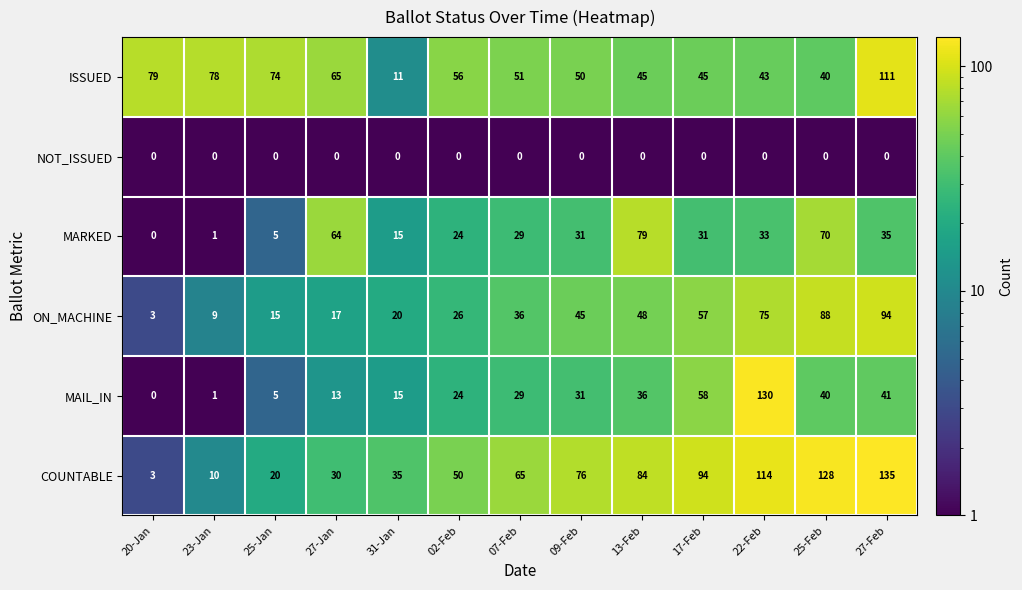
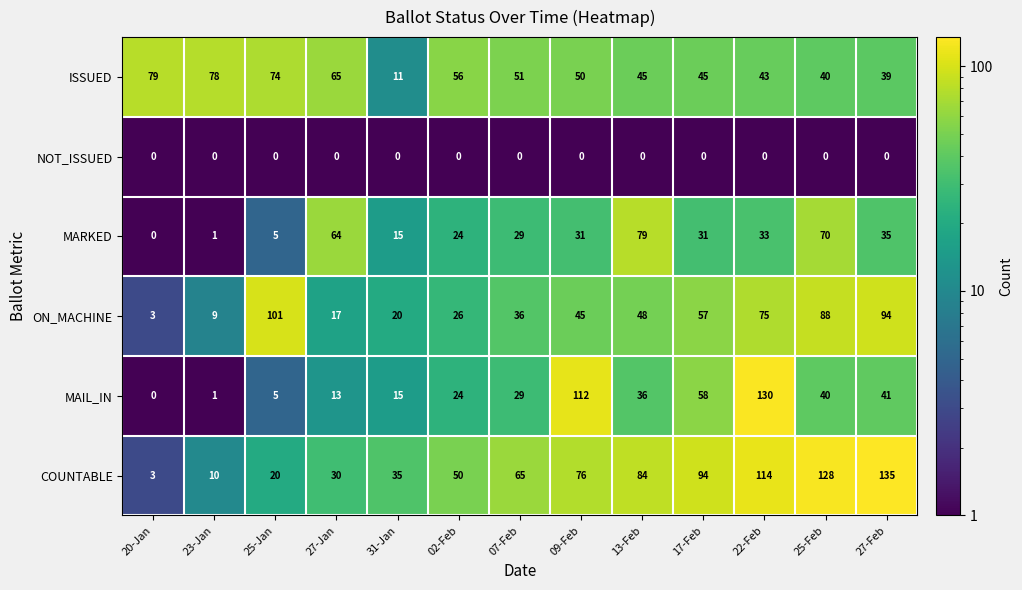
ISSUED, 27-Feb: 111 -> 39
ON_MACHINE, 25-Jan: 15 -> 101
MAIL_IN, 09-Feb: 31 -> 112
